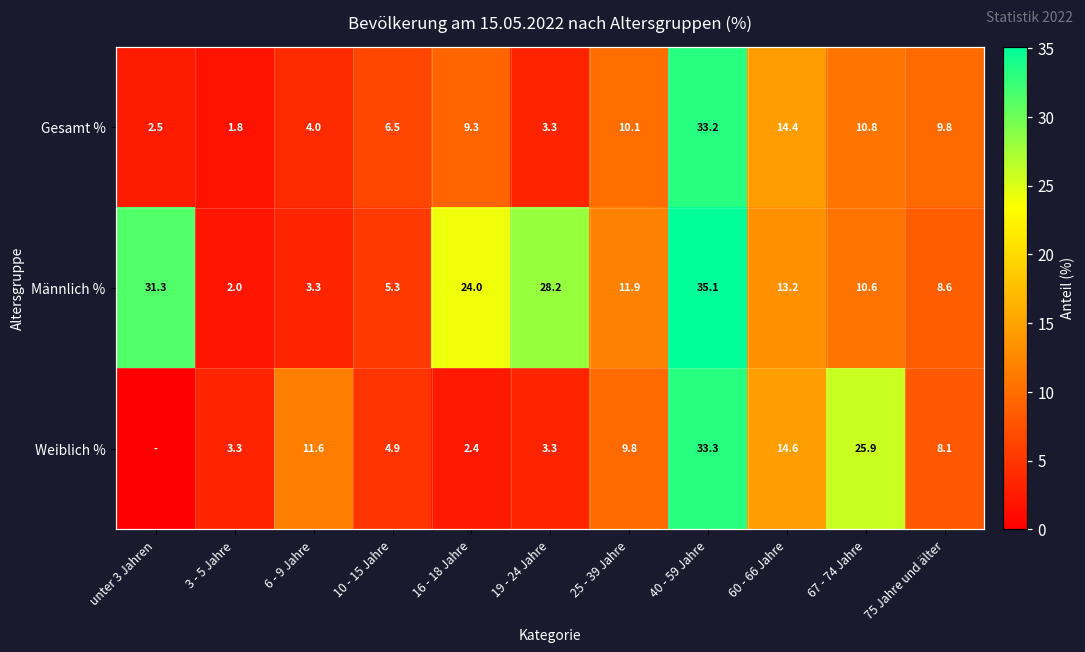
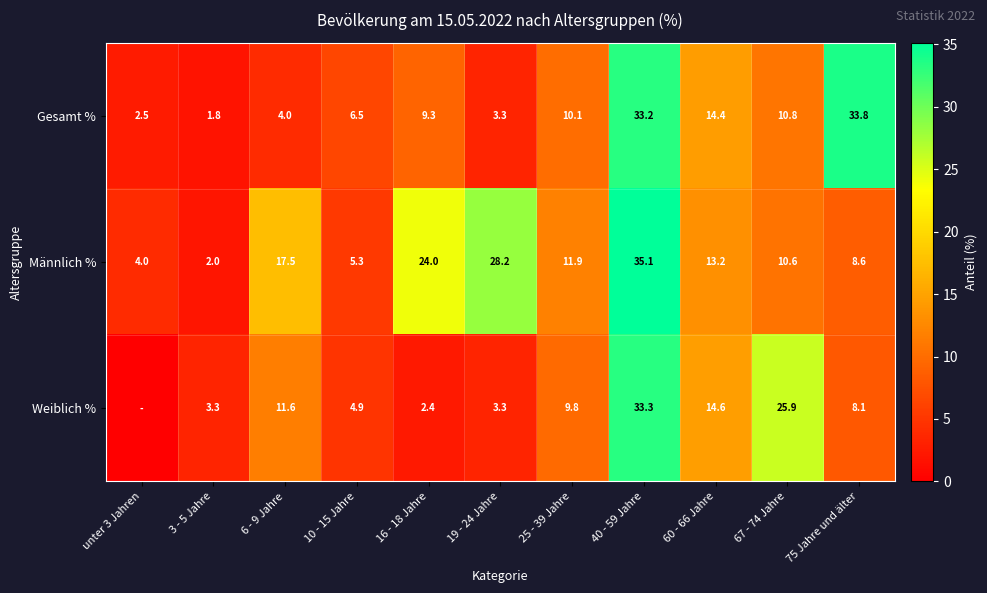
Gesamt %, 75 Jahre und älter: 9.8 -> 33.8
Männlich %, unter 3 Jahren: 31.3 -> 4.0
Männlich %, 6 - 9 Jahre: 3.3 -> 17.5
